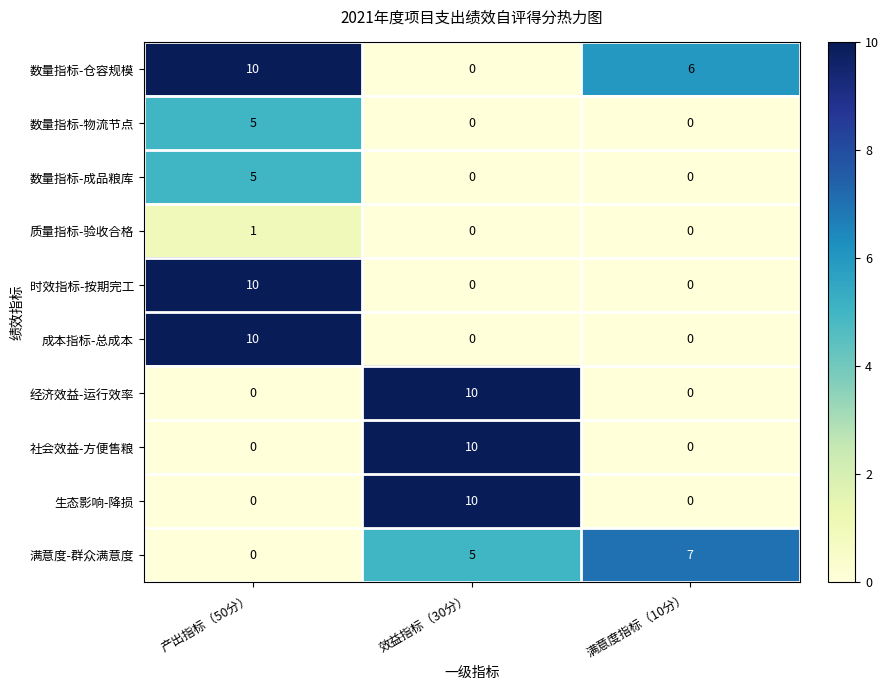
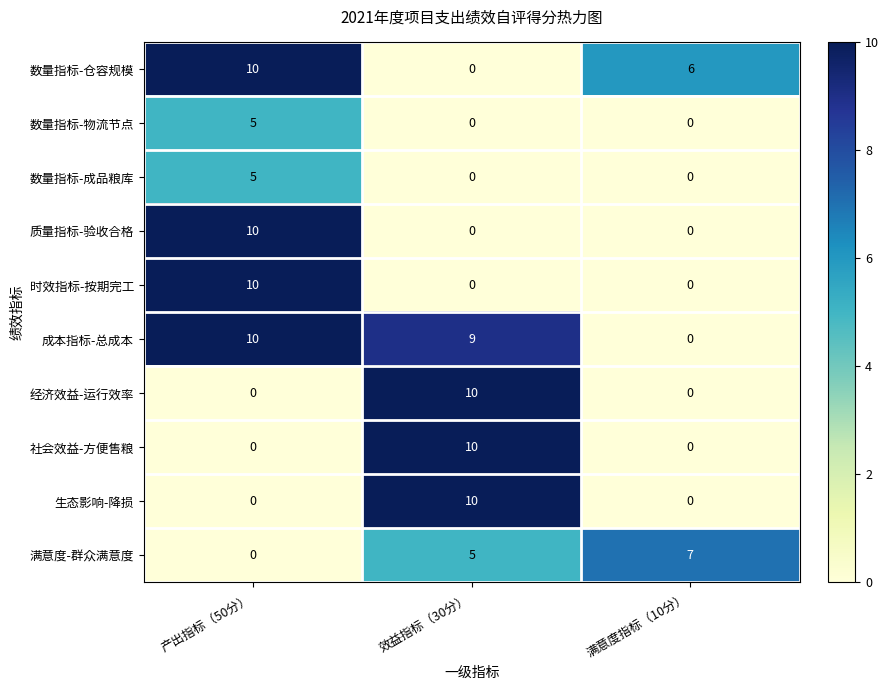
质量指标-验收合格, 产出指标（50分）: 1 -> 10
成本指标-总成本, 效益指标（30分）: 0 -> 9
